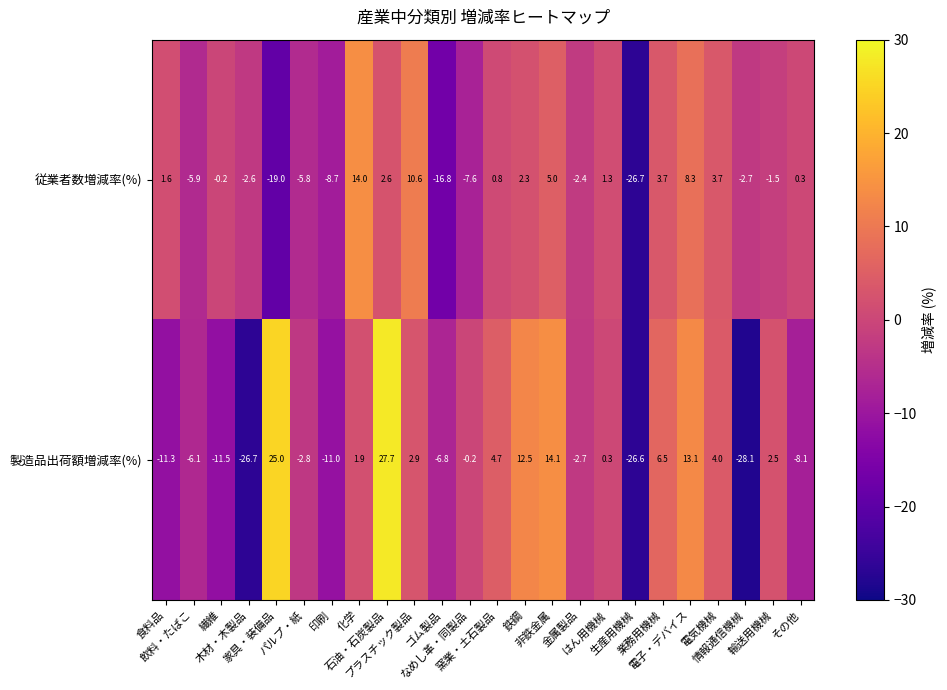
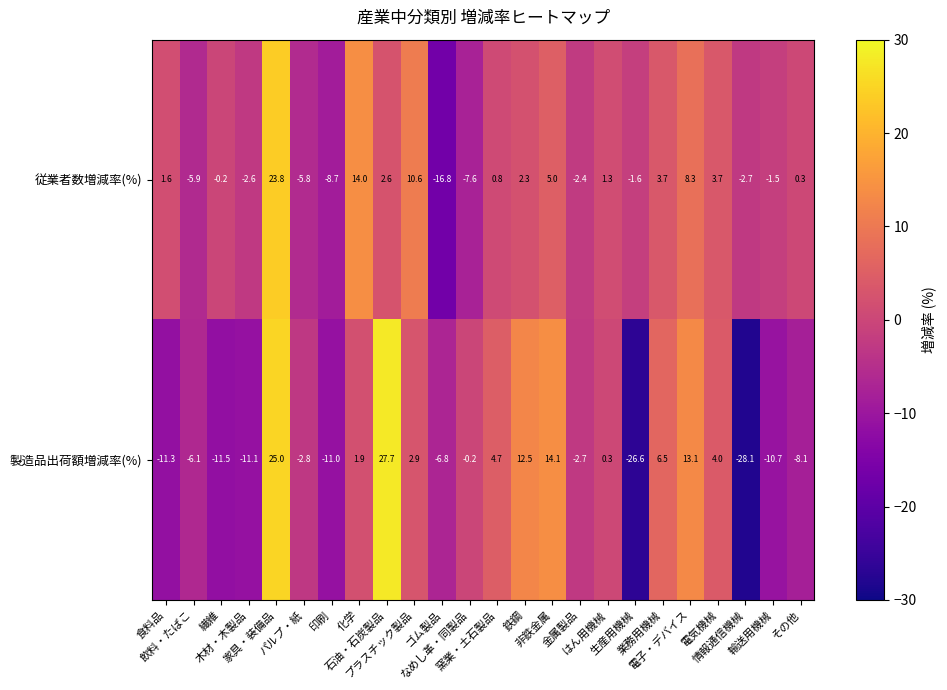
従業者数増減率(%), 家具・装備品: -19.0 -> 23.8
従業者数増減率(%), 生産用機械: -26.7 -> -1.6
製造品出荷額増減率(%), 木材・木製品: -26.7 -> -11.1
製造品出荷額増減率(%), 輸送用機械: 2.5 -> -10.7
